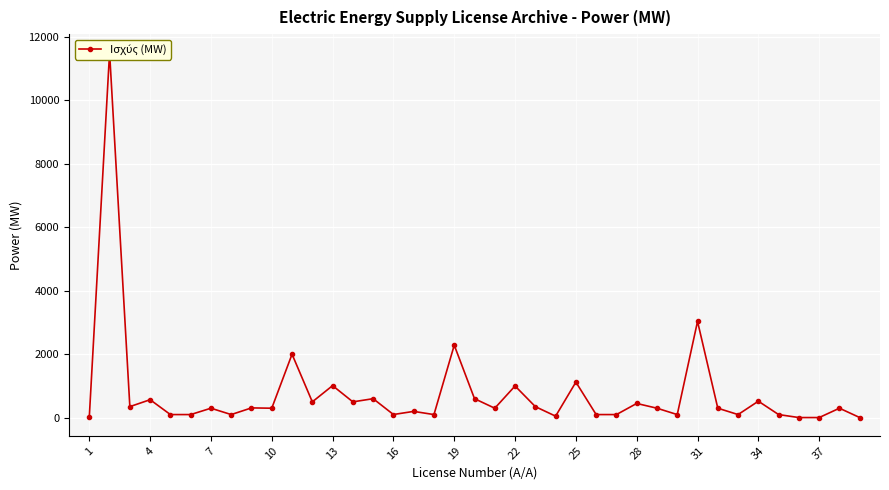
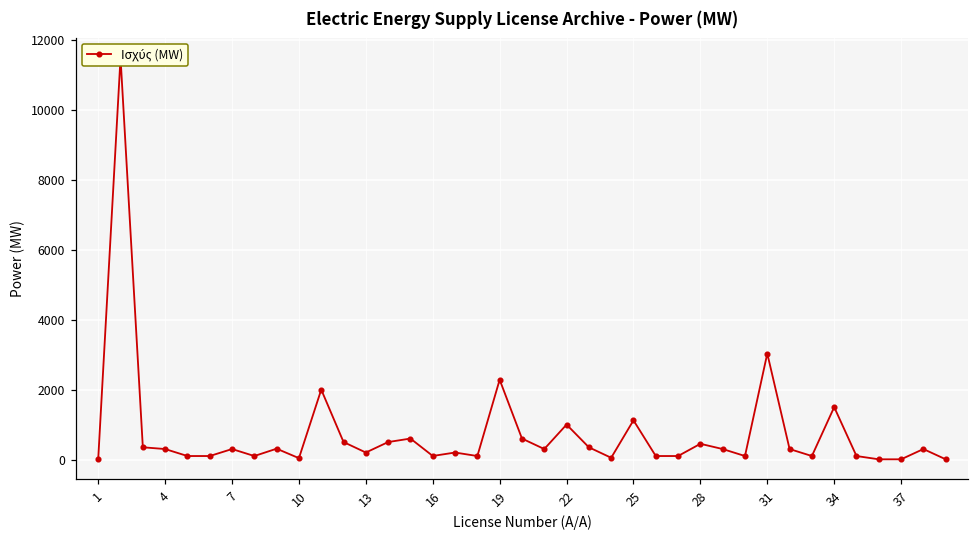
4: 600 -> 300
10: 300 -> 0
13: 1000 -> 200
34: 500 -> 1500
